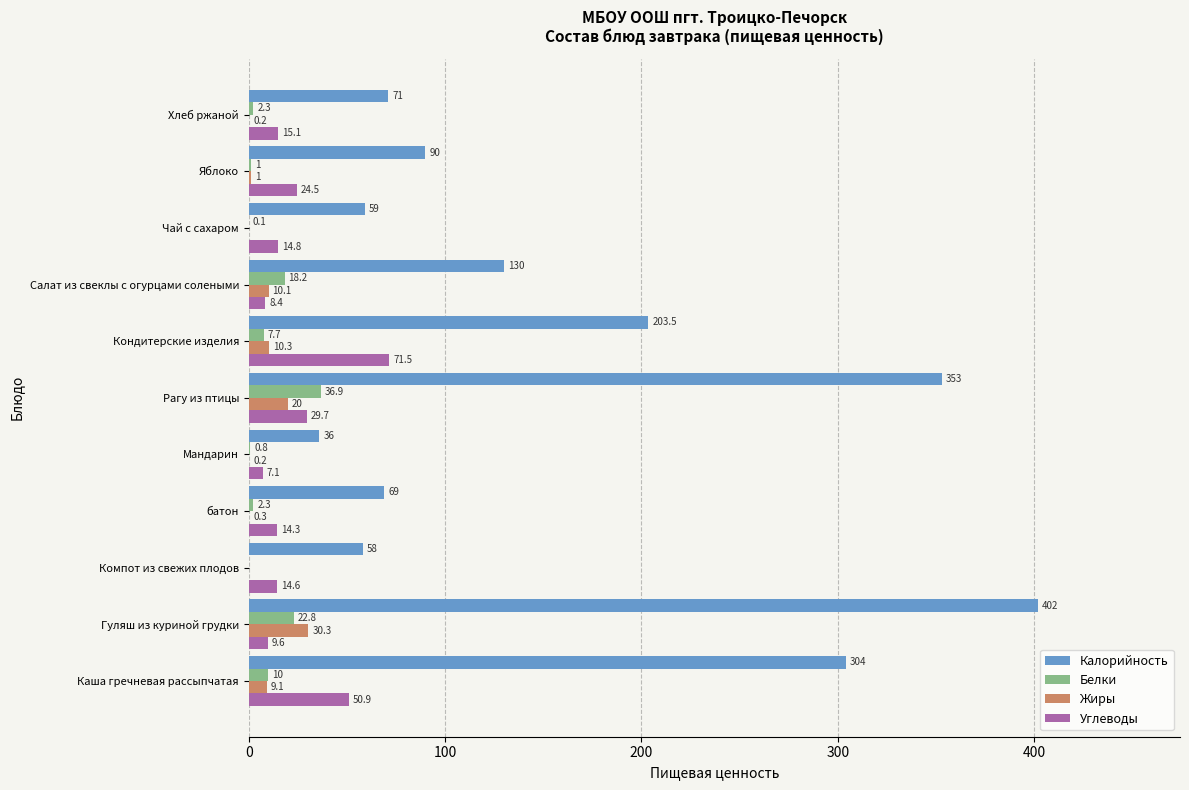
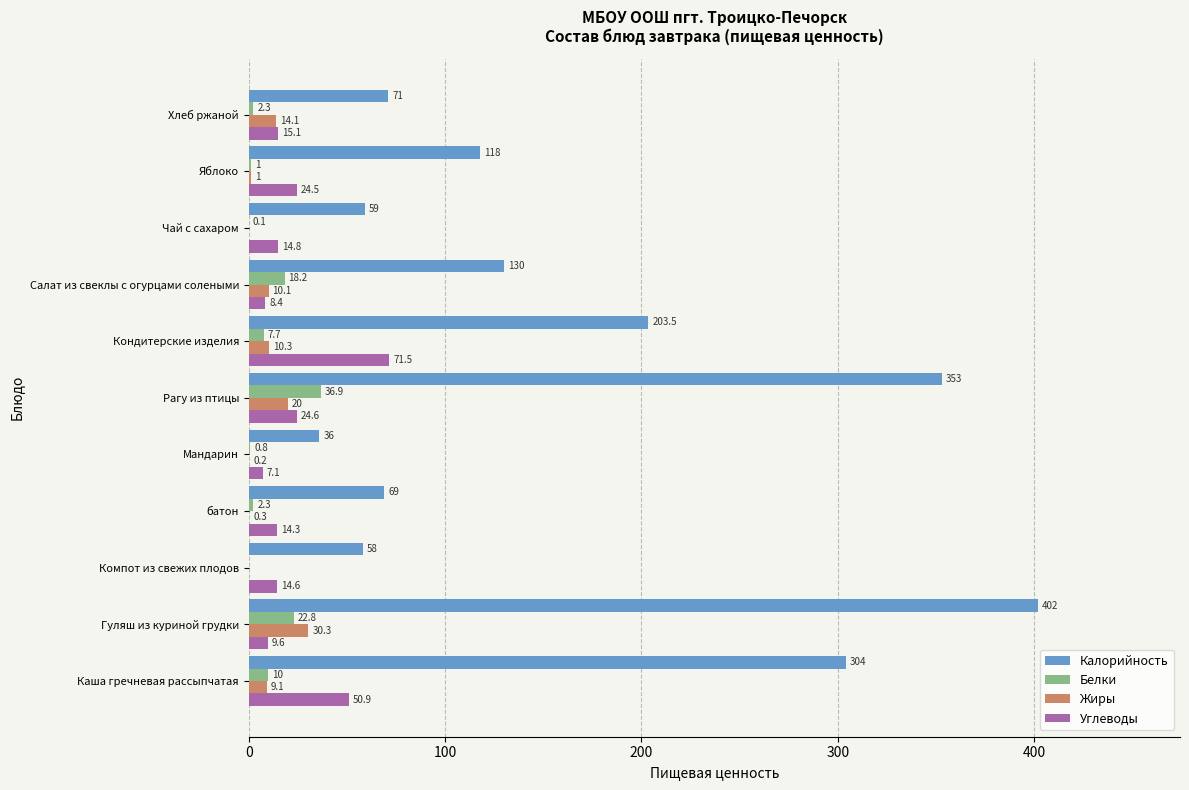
Жиры, Хлеб ржаной: 0.2 -> 14.1
Калорийность, Яблоко: 90 -> 118
Углеводы, Рагу из птицы: 29.7 -> 24.6
